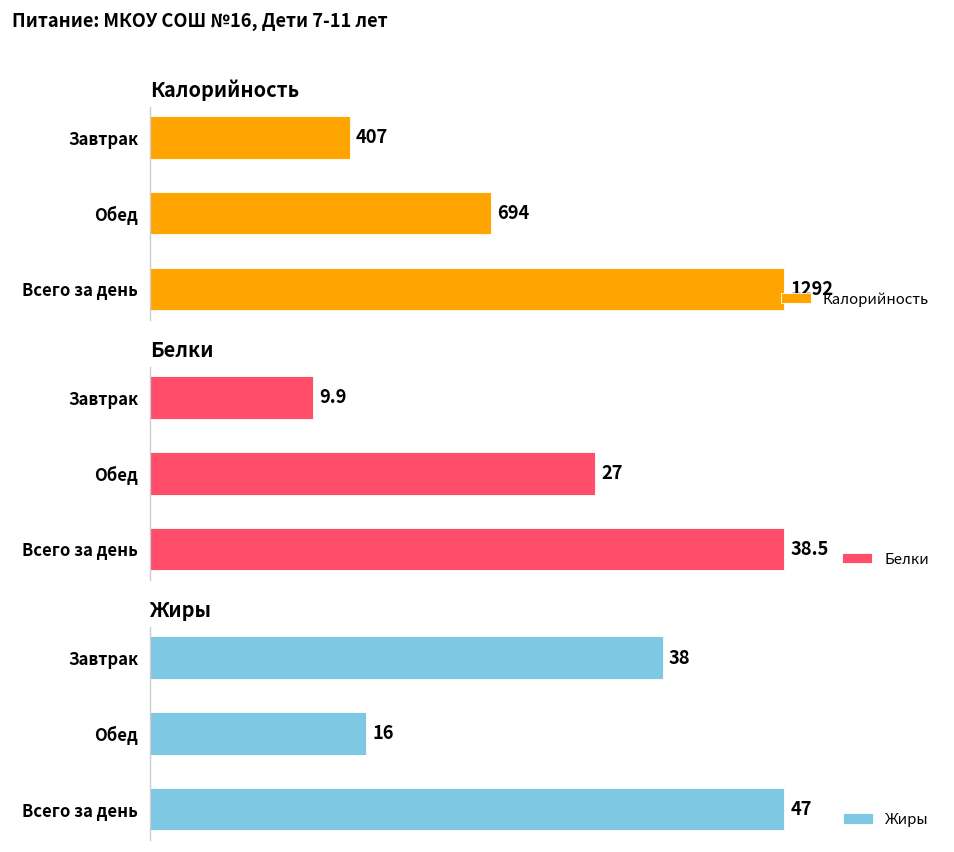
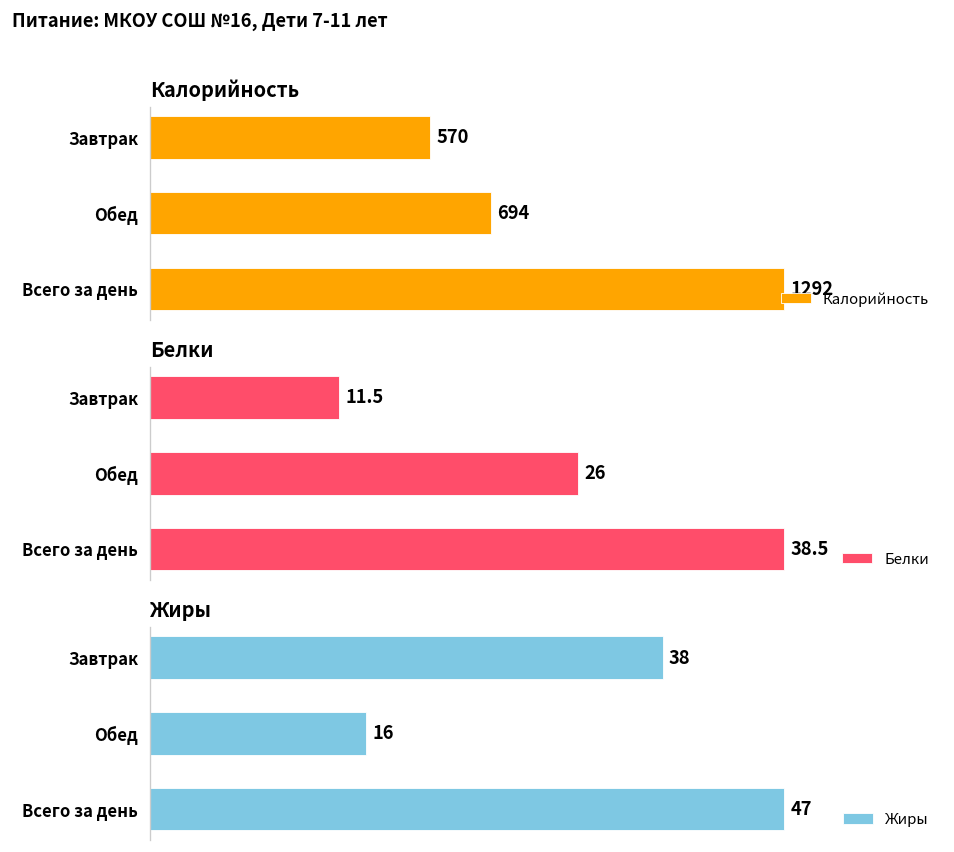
Калорийность, Завтрак: 407 -> 570
Белки, Завтрак: 9.9 -> 11.5
Белки, Обед: 27 -> 26
